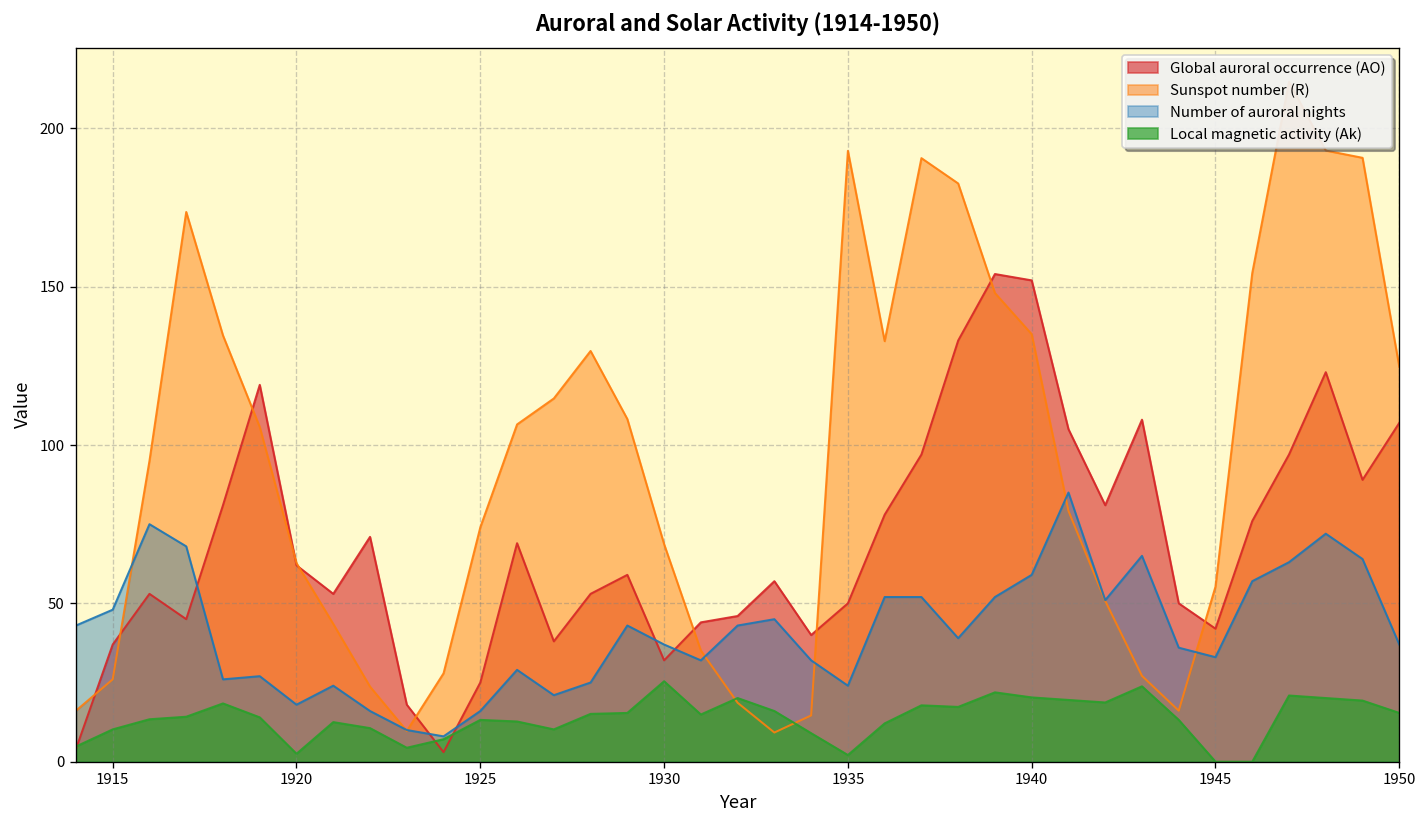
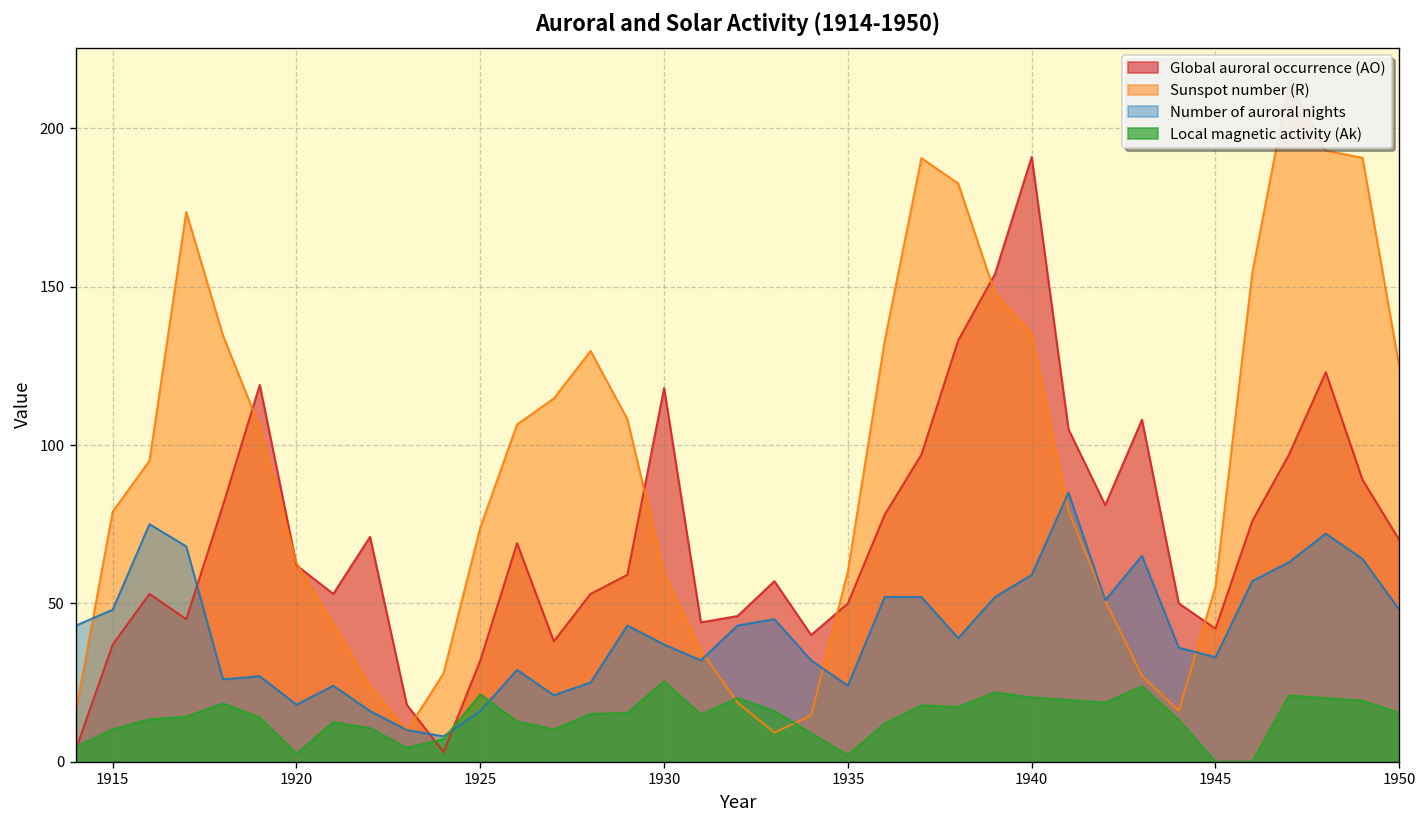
Sunspot number (R), 1915: 26 -> 79
Global auroral occurrence (AO), 1925: 25 -> 32
Local magnetic activity (Ak), 1925: 13 -> 21
Global auroral occurrence (AO), 1930: 32 -> 118
Sunspot number (R), 1930: 69 -> 59
Sunspot number (R), 1935: 193 -> 60
Global auroral occurrence (AO), 1940: 152 -> 191
Global auroral occurrence (AO), 1950: 107 -> 70
Number of auroral nights, 1950: 37 -> 48
